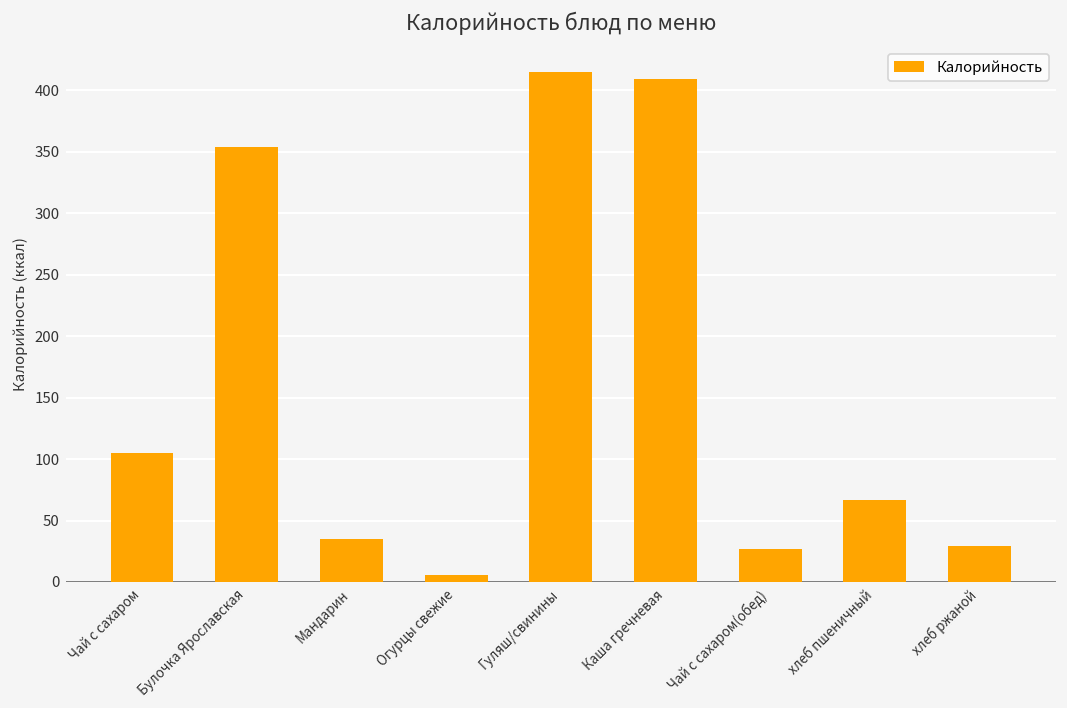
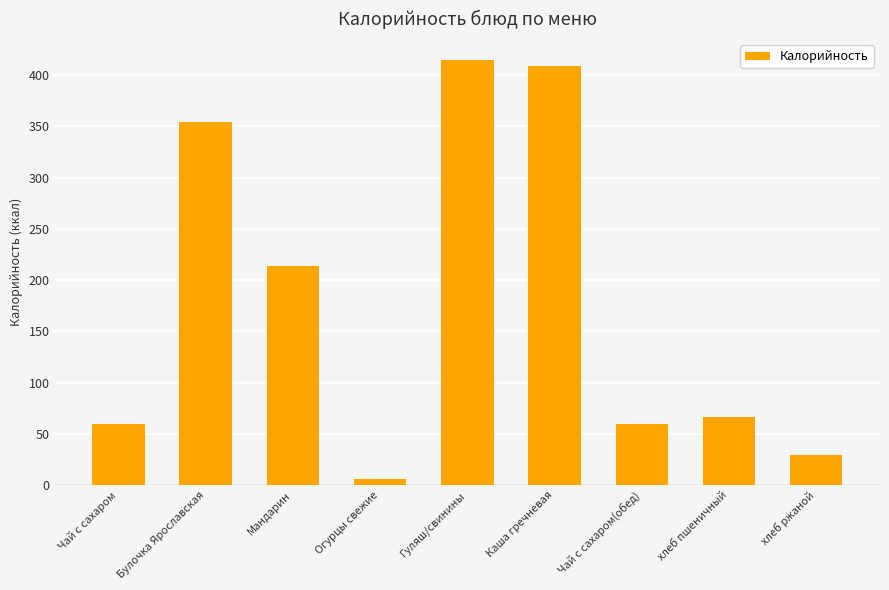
Чай с сахаром: 105 -> 60
Мандарин: 35 -> 214
Чай с сахаром(обед): 27 -> 60
